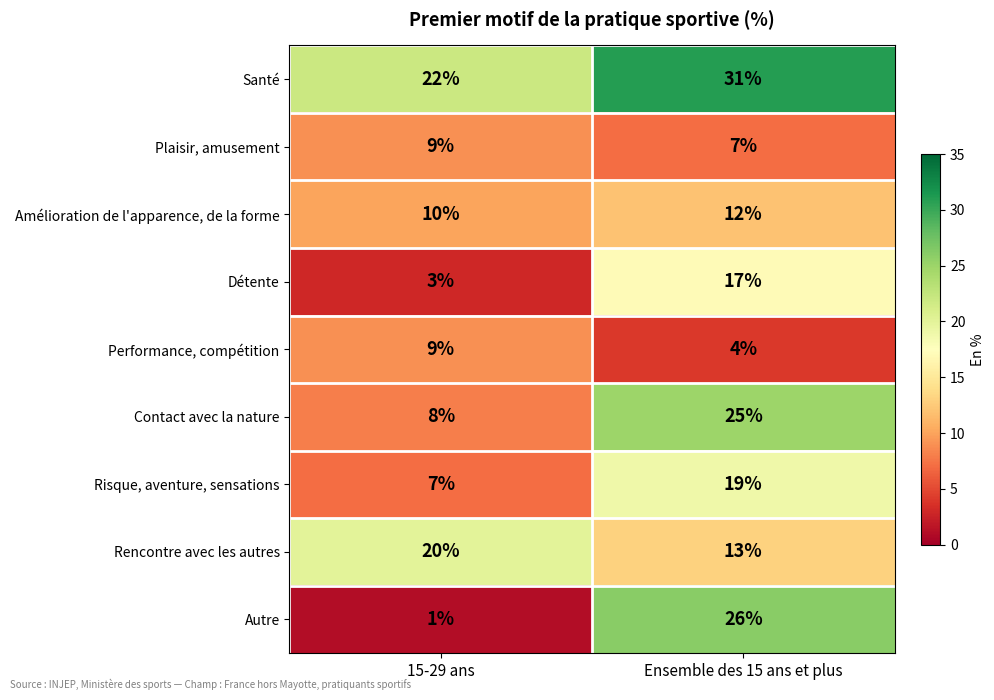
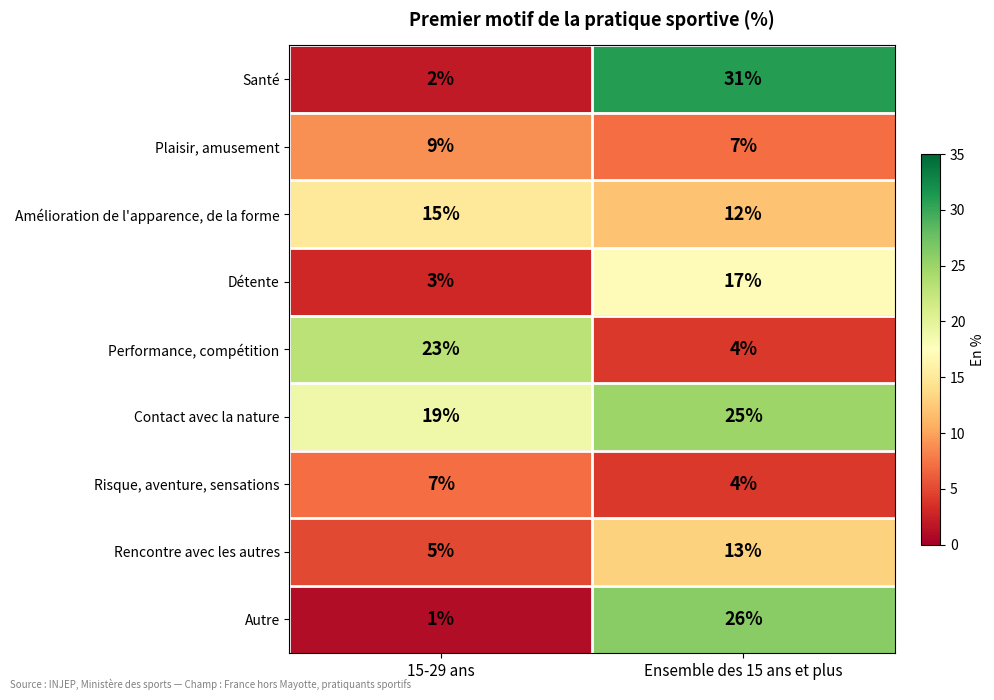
Santé, 15-29 ans: 22% -> 2%
Amélioration de l'apparence, de la forme, 15-29 ans: 10% -> 15%
Performance, compétition, 15-29 ans: 9% -> 23%
Contact avec la nature, 15-29 ans: 8% -> 19%
Risque, aventure, sensations, Ensemble des 15 ans et plus: 19% -> 4%
Rencontre avec les autres, 15-29 ans: 20% -> 5%
